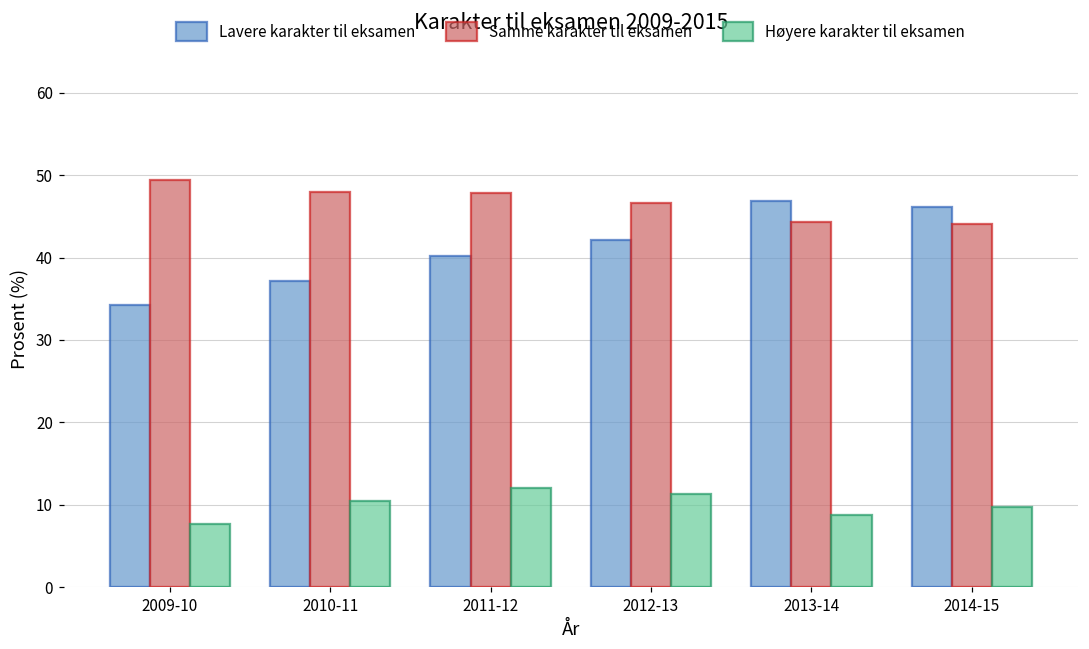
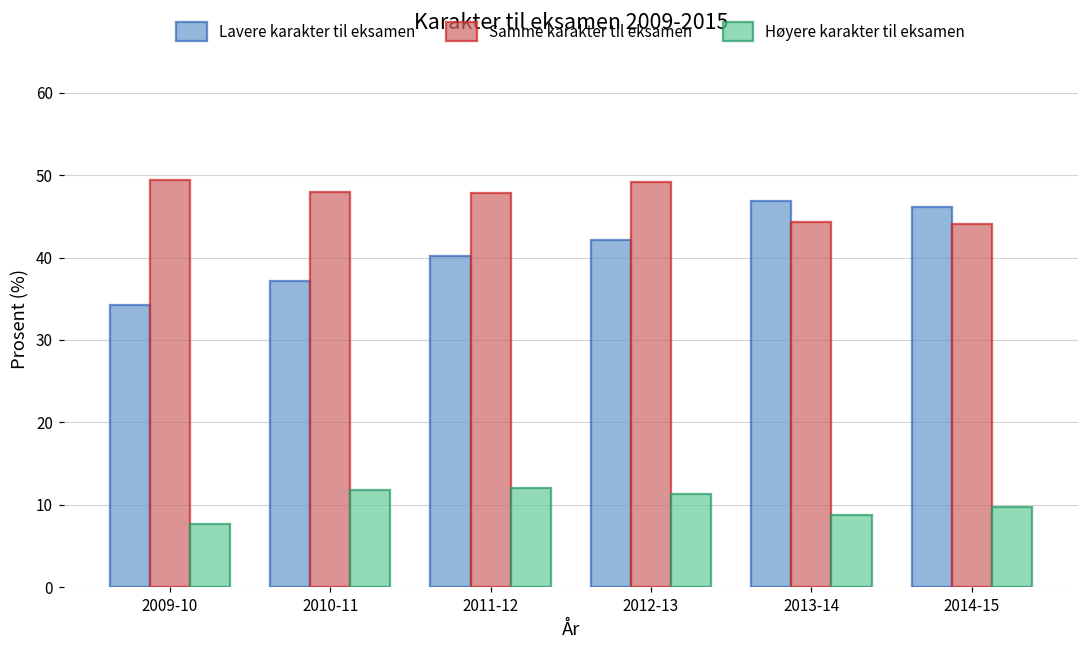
Høyere karakter til eksamen, 2010-11: 11 -> 12
Samme karakter til eksamen, 2012-13: 47 -> 49
